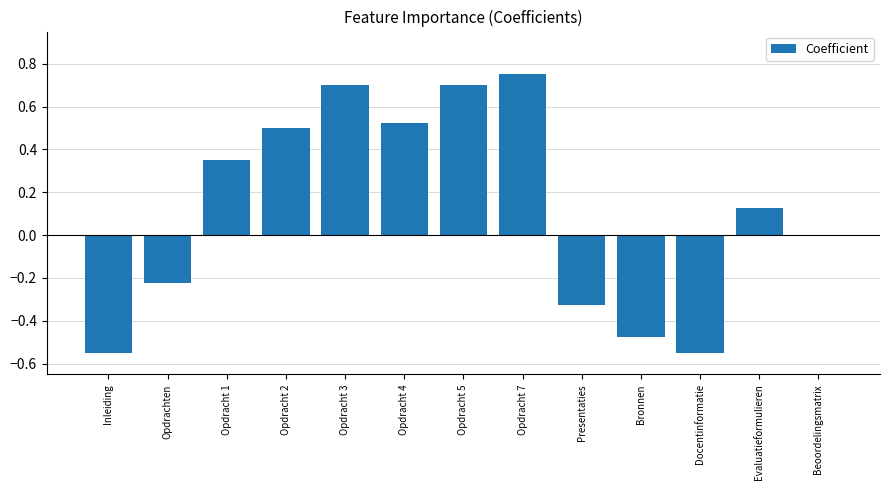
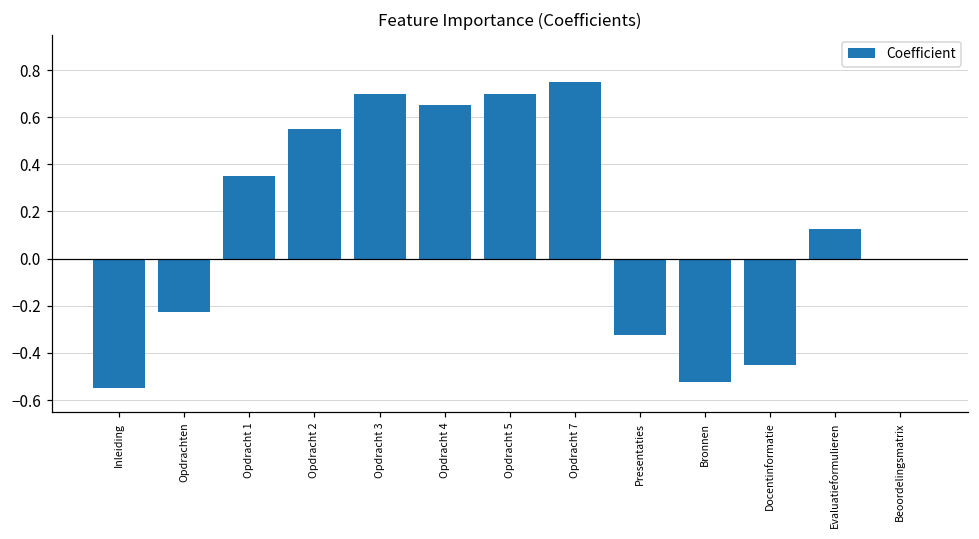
Opdracht 2: 0.50 -> 0.55
Opdracht 4: 0.52 -> 0.65
Bronnen: -0.48 -> -0.53
Docentinformatie: -0.55 -> -0.45
